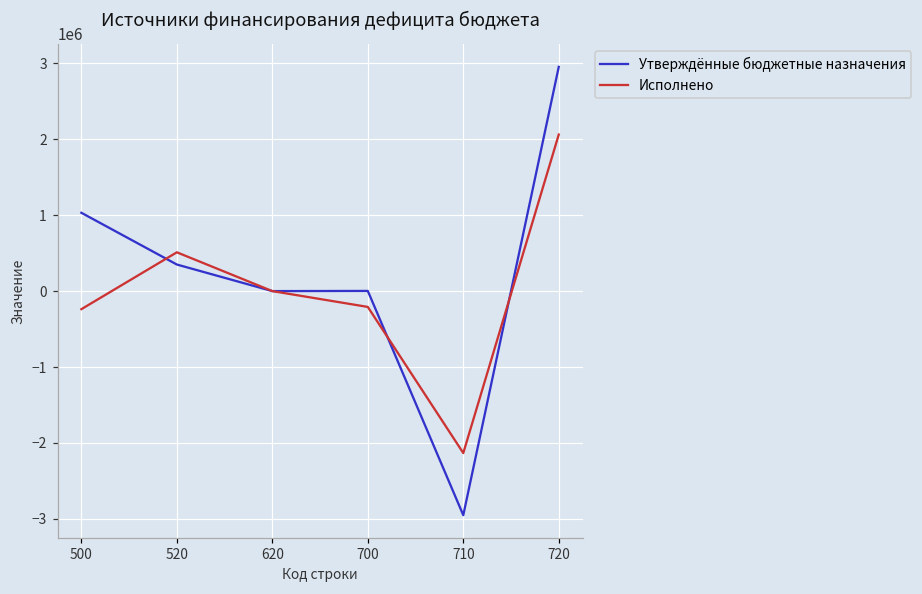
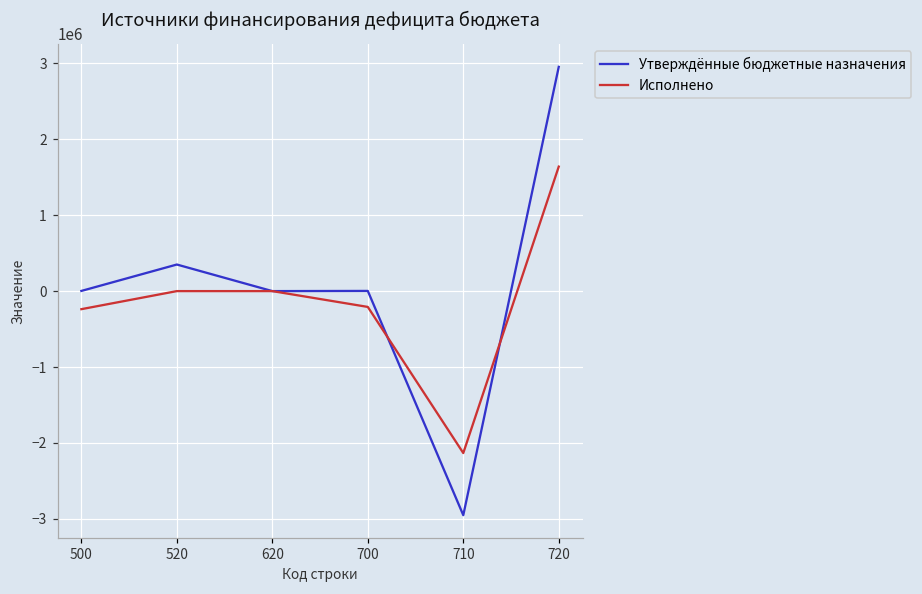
Утверждённые бюджетные назначения, 500: 1000000 -> 0
Исполнено, 520: 500000 -> 0
Исполнено, 720: 2100000 -> 1600000
